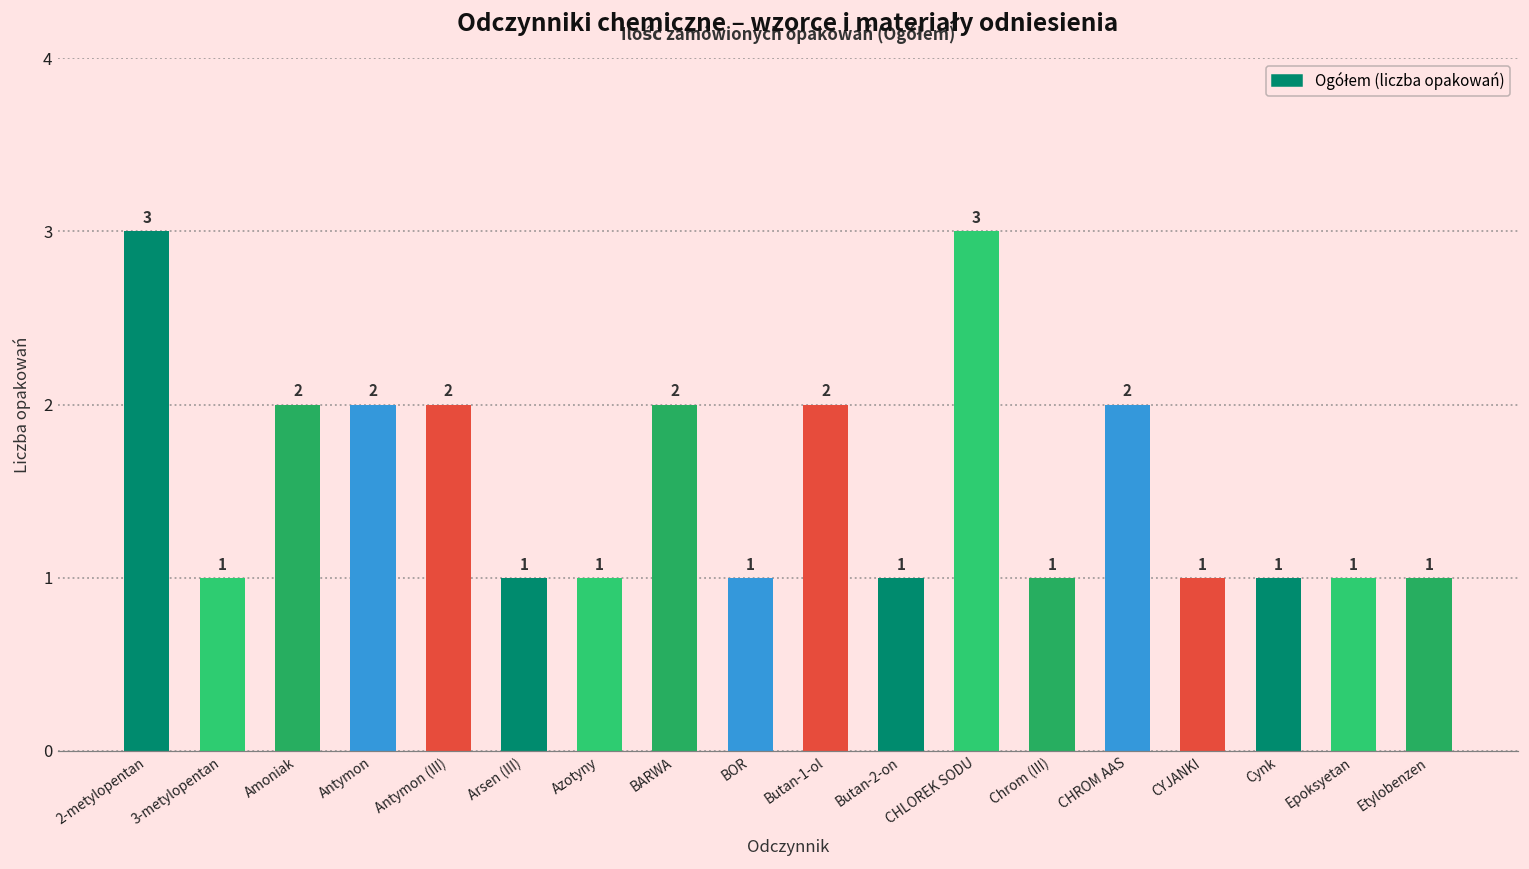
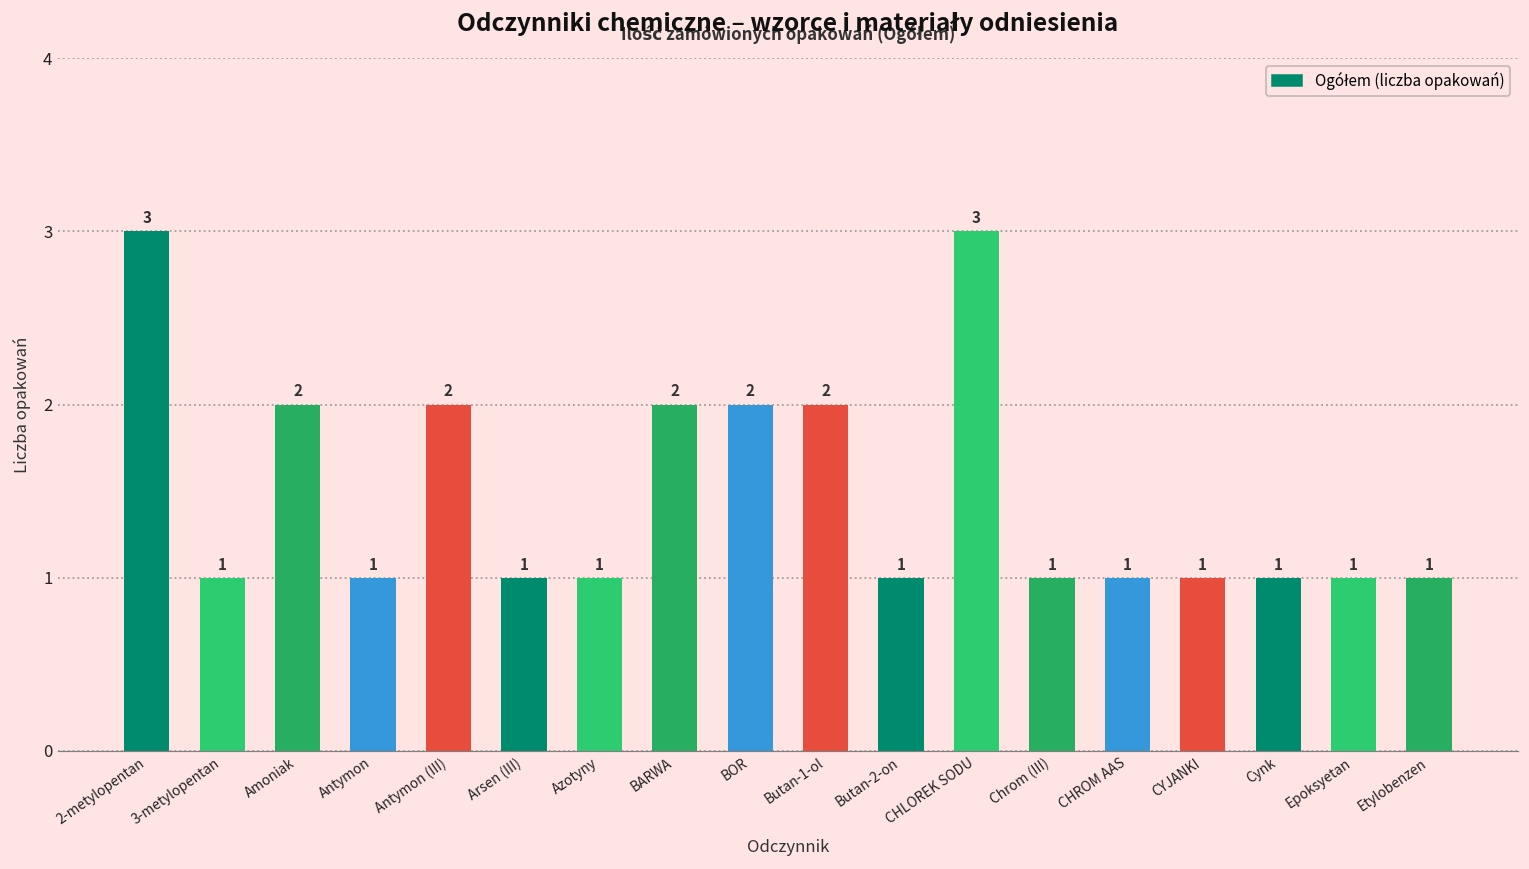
Antymon: 2 -> 1
BOR: 1 -> 2
CHROM AAS: 2 -> 1
